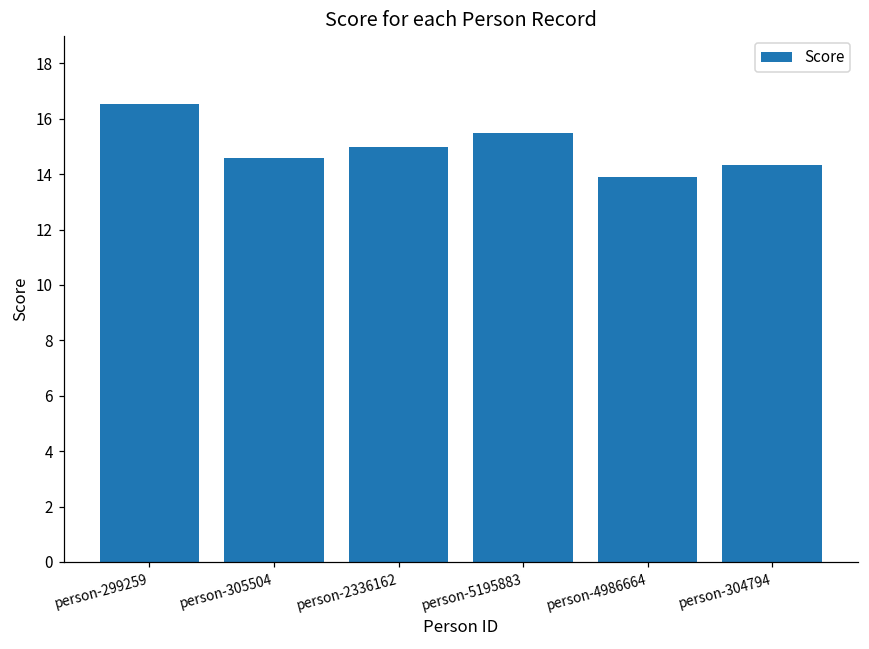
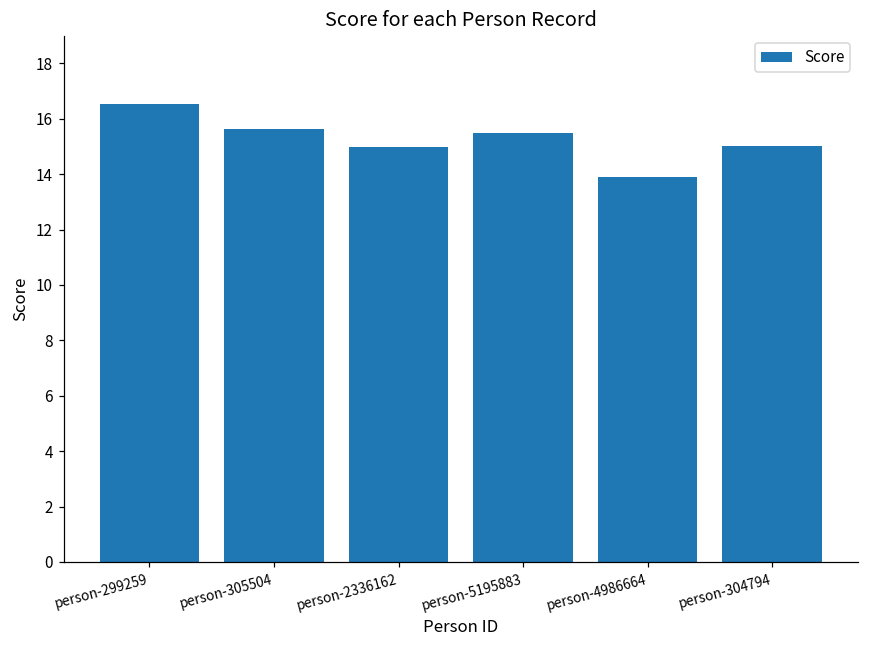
person-305504: 14.6 -> 15.6
person-304794: 14.3 -> 15.0
